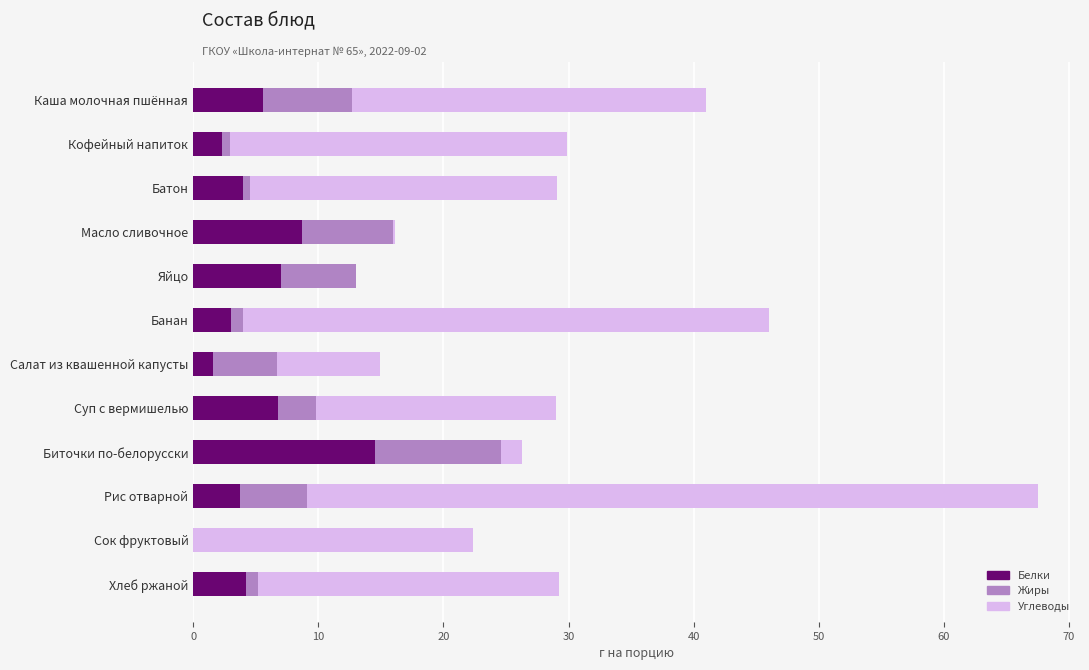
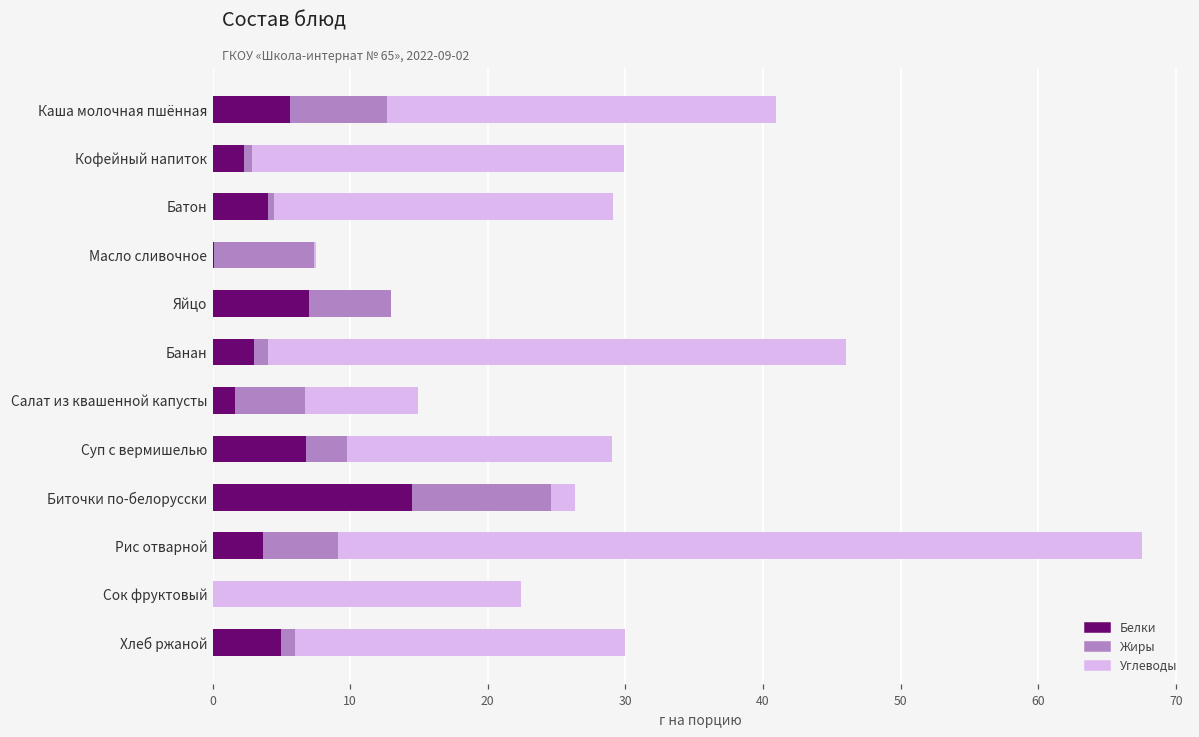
Белки, Масло сливочное: 8.7 -> 0.1
Белки, Хлеб ржаной: 4.2 -> 5.0
